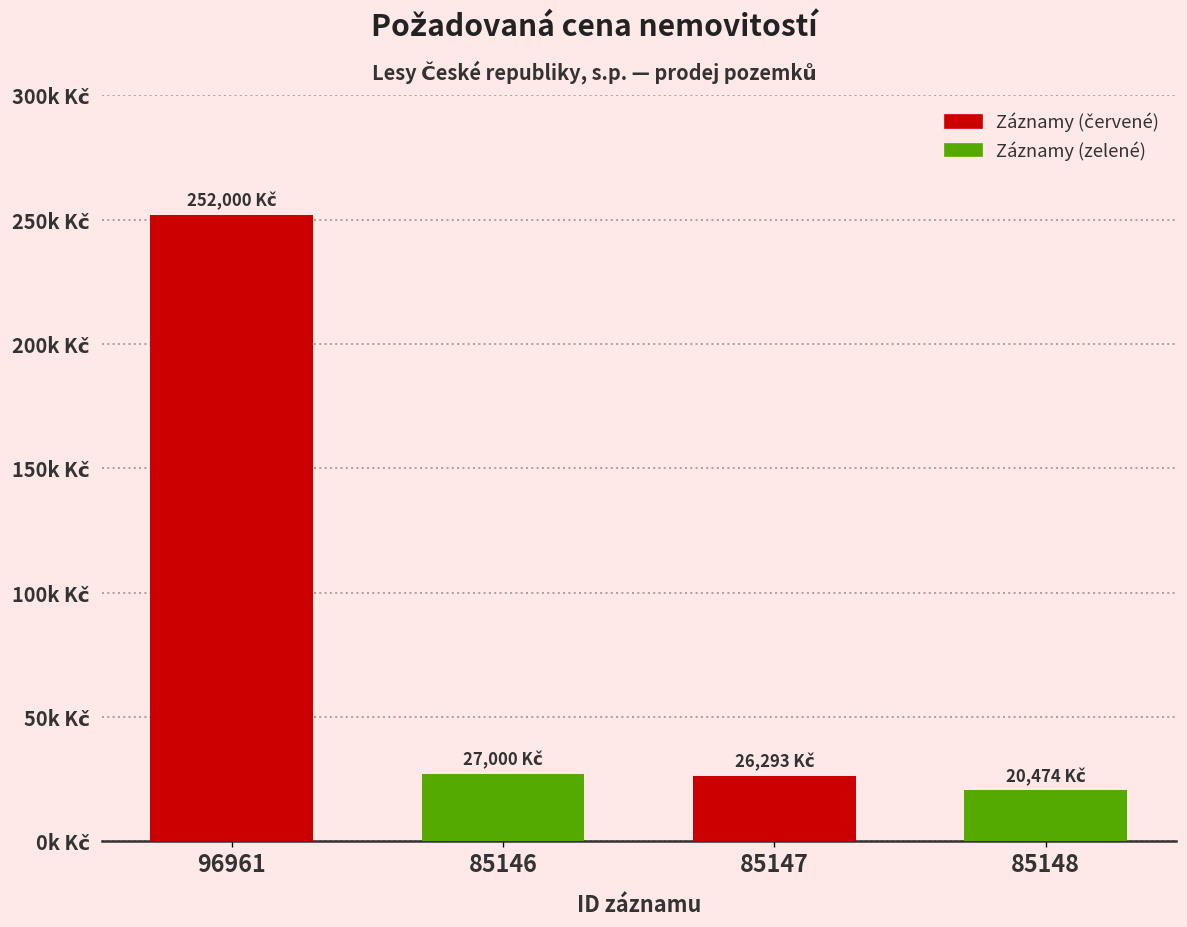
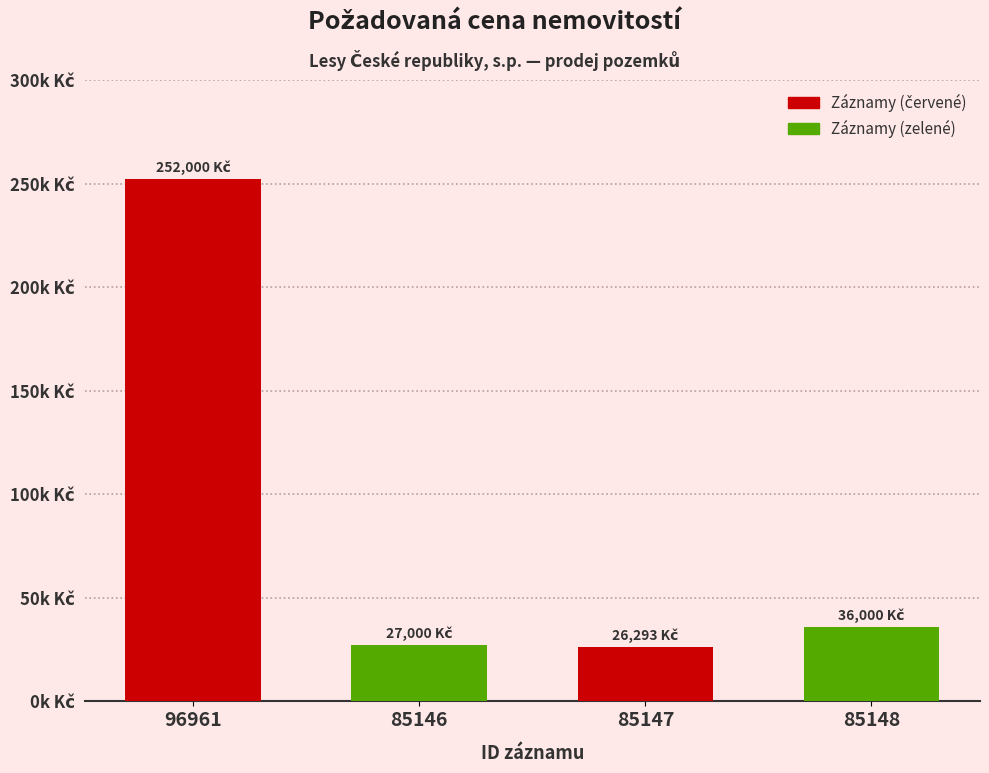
85148: 20,474 -> 36,000
